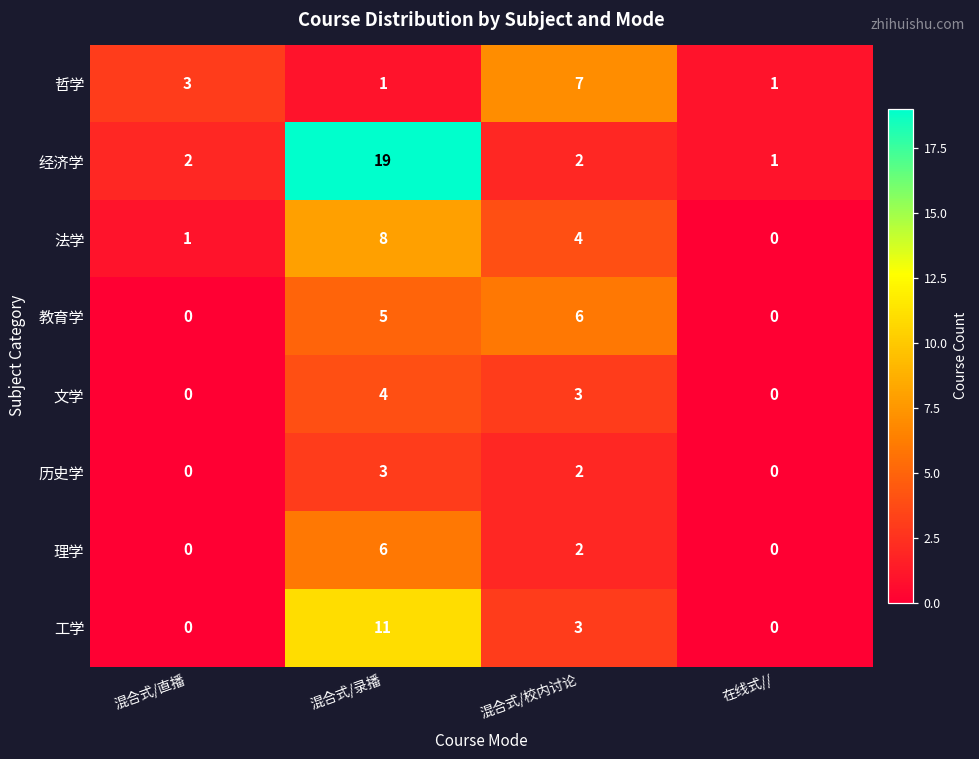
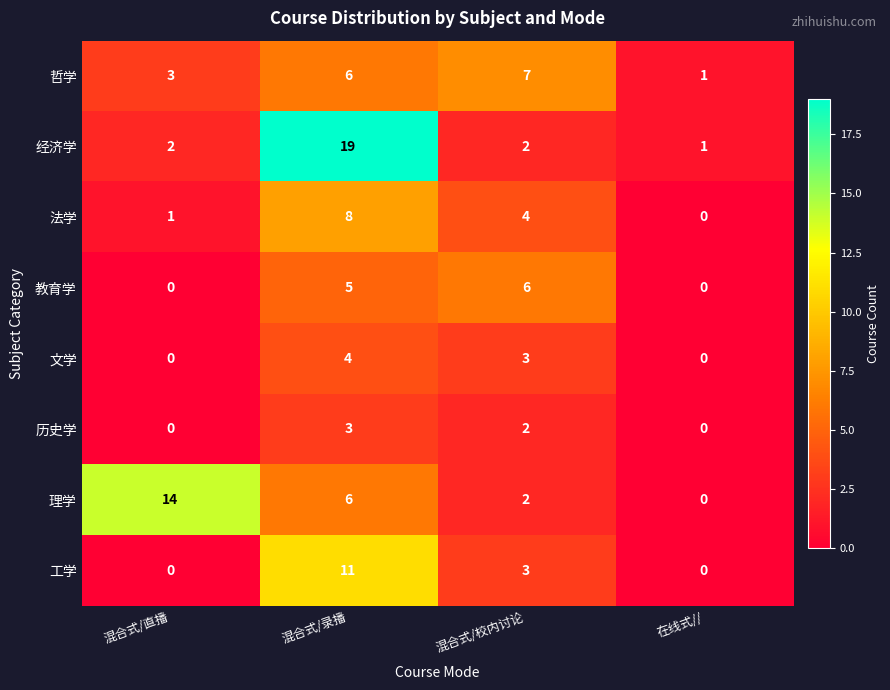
哲学, 混合式/录播: 1 -> 6
理学, 混合式/直播: 0 -> 14
